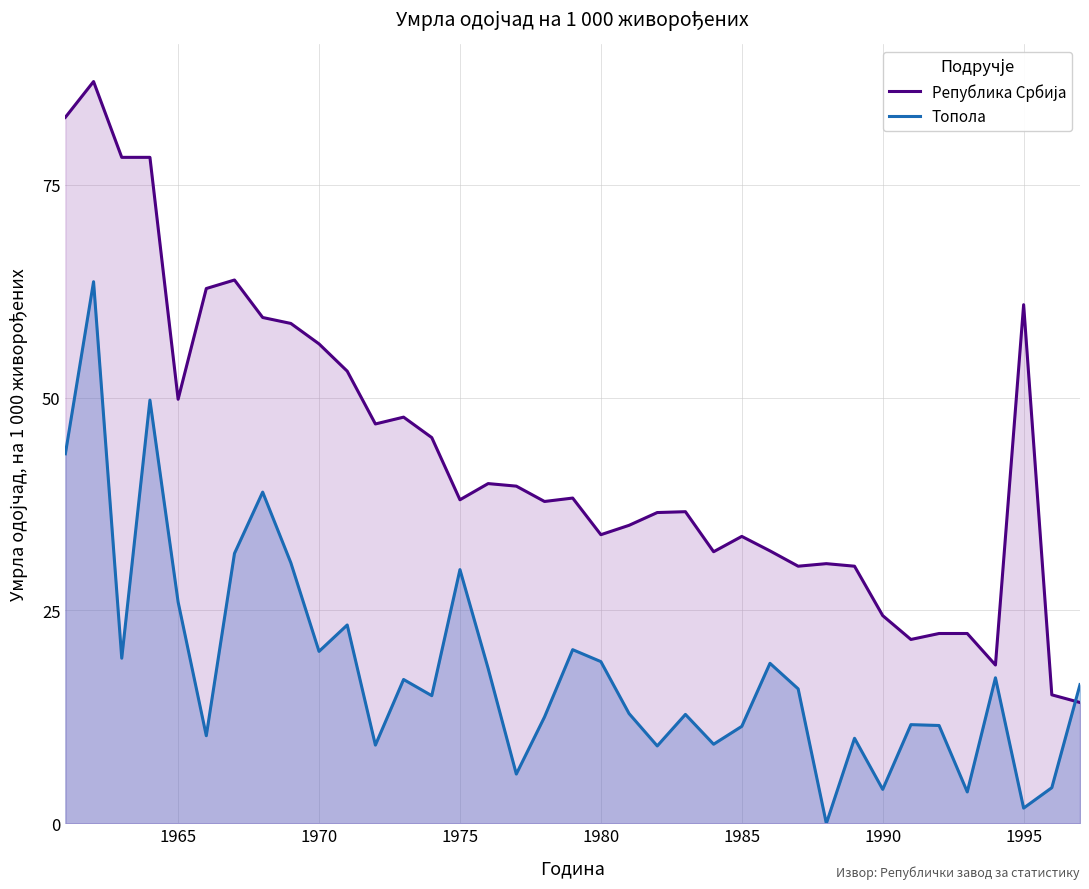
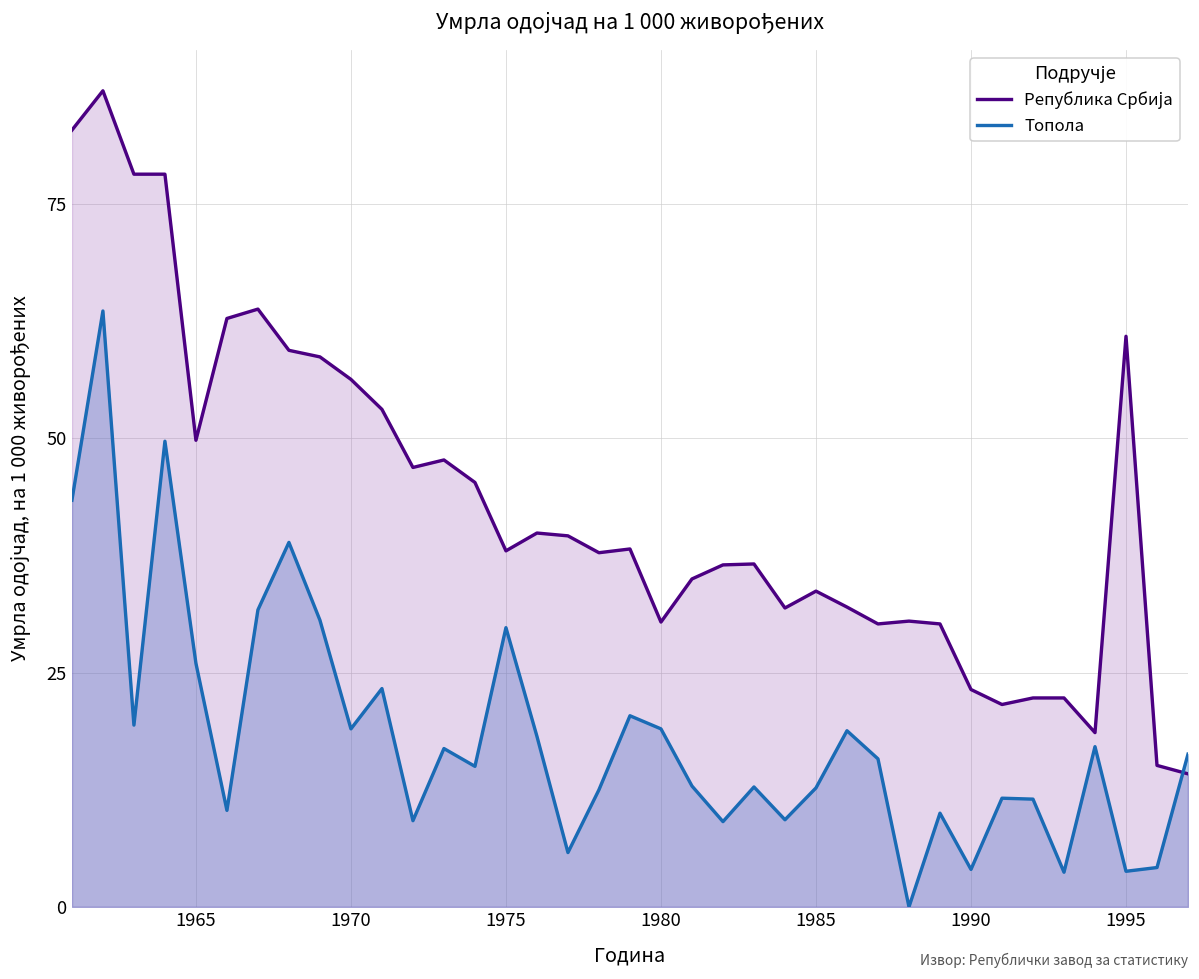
Топола, 1970: 20 -> 19
Република Србија, 1980: 34 -> 30
Топола, 1985: 11 -> 13
Република Србија, 1990: 24 -> 23
Топола, 1995: 2 -> 4
